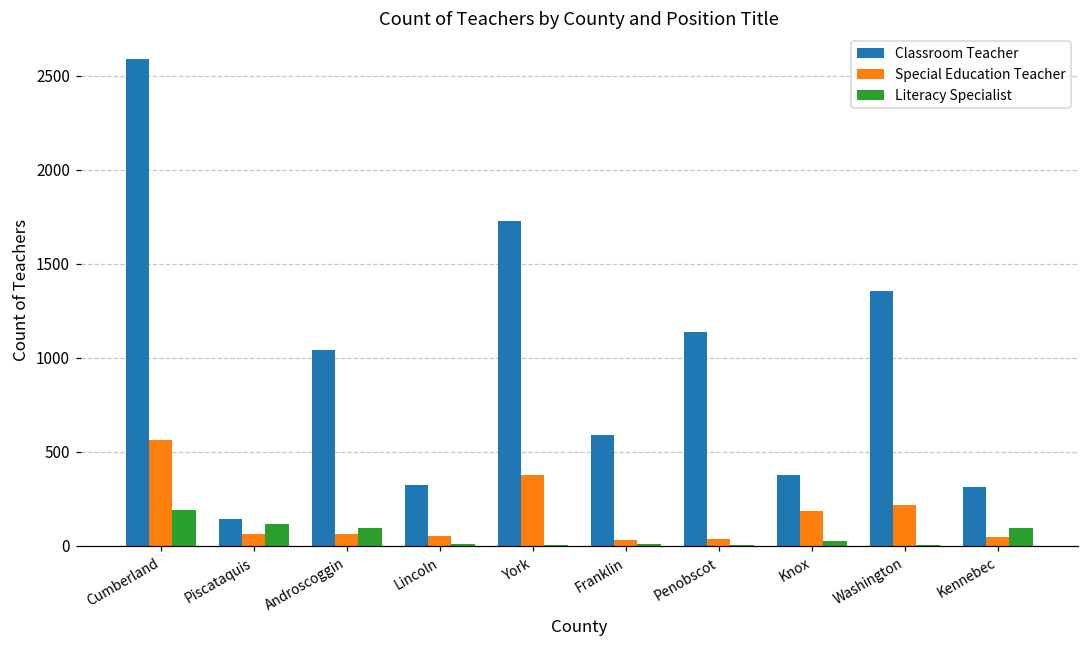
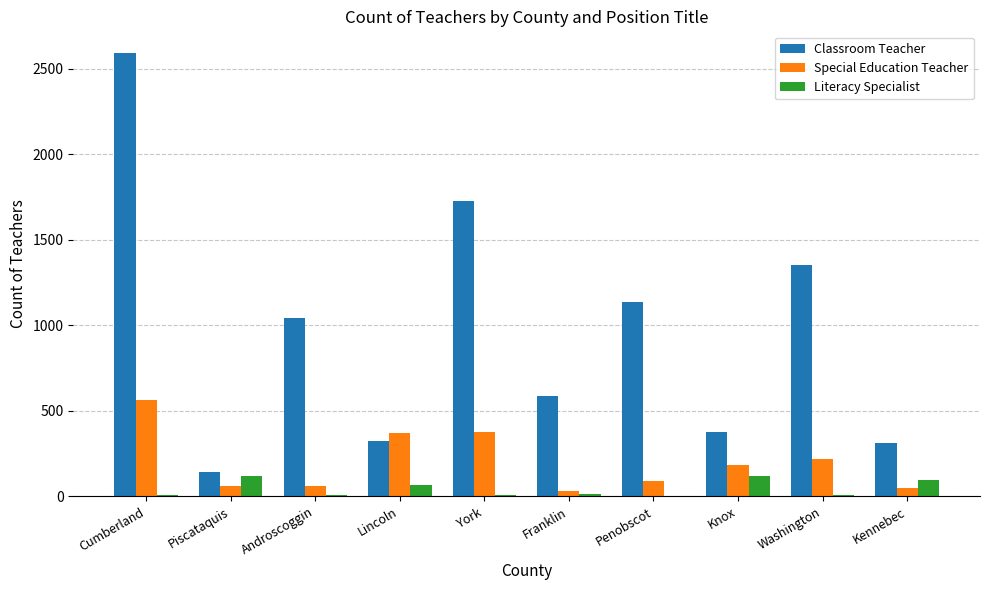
Literacy Specialist, Cumberland: 190 -> 10
Literacy Specialist, Androscoggin: 90 -> 10
Special Education Teacher, Lincoln: 50 -> 370
Literacy Specialist, Lincoln: 10 -> 70
Special Education Teacher, Penobscot: 40 -> 90
Literacy Specialist, Knox: 30 -> 120
